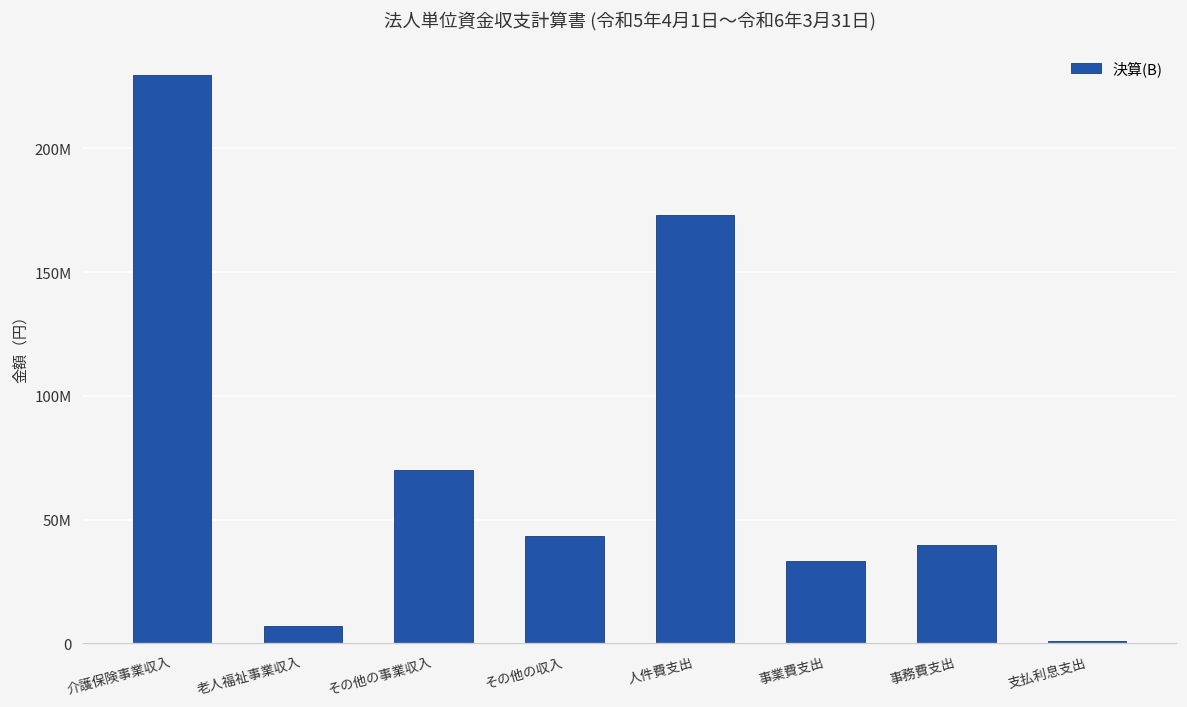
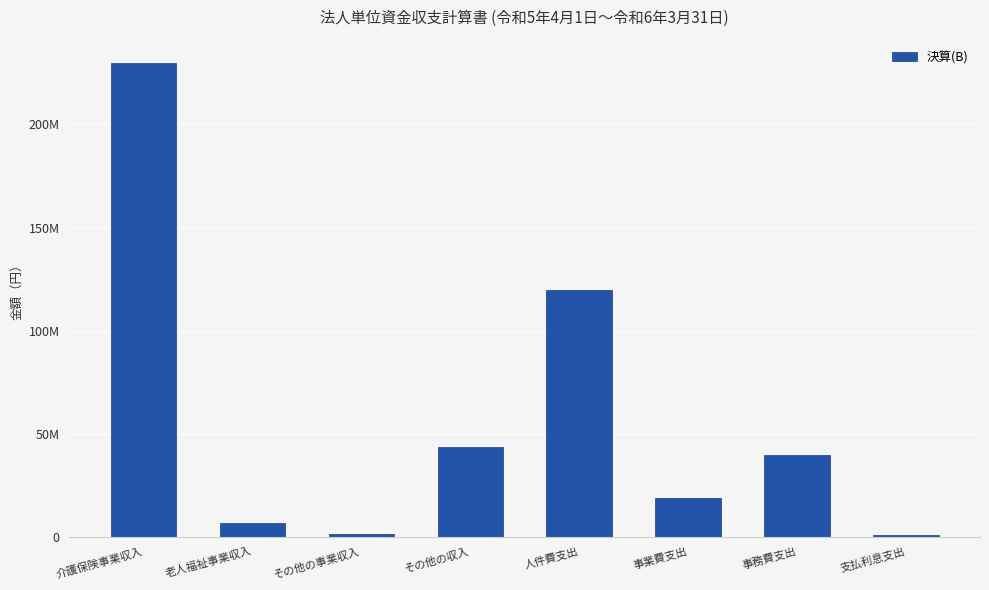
その他の事業収入: 70000000 -> 1000000
人件費支出: 173000000 -> 120000000
事業費支出: 33000000 -> 19000000
